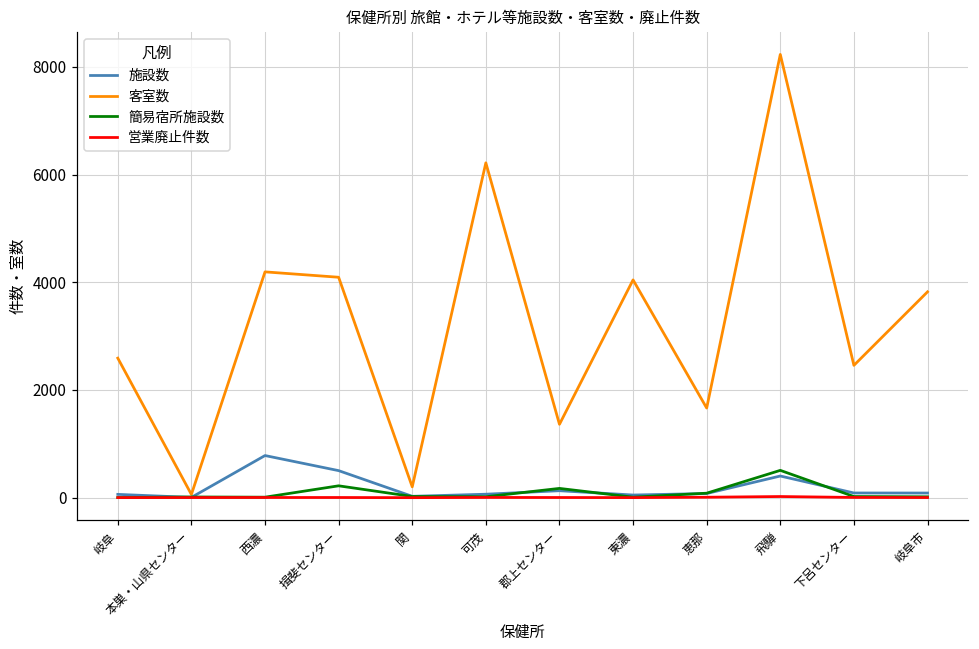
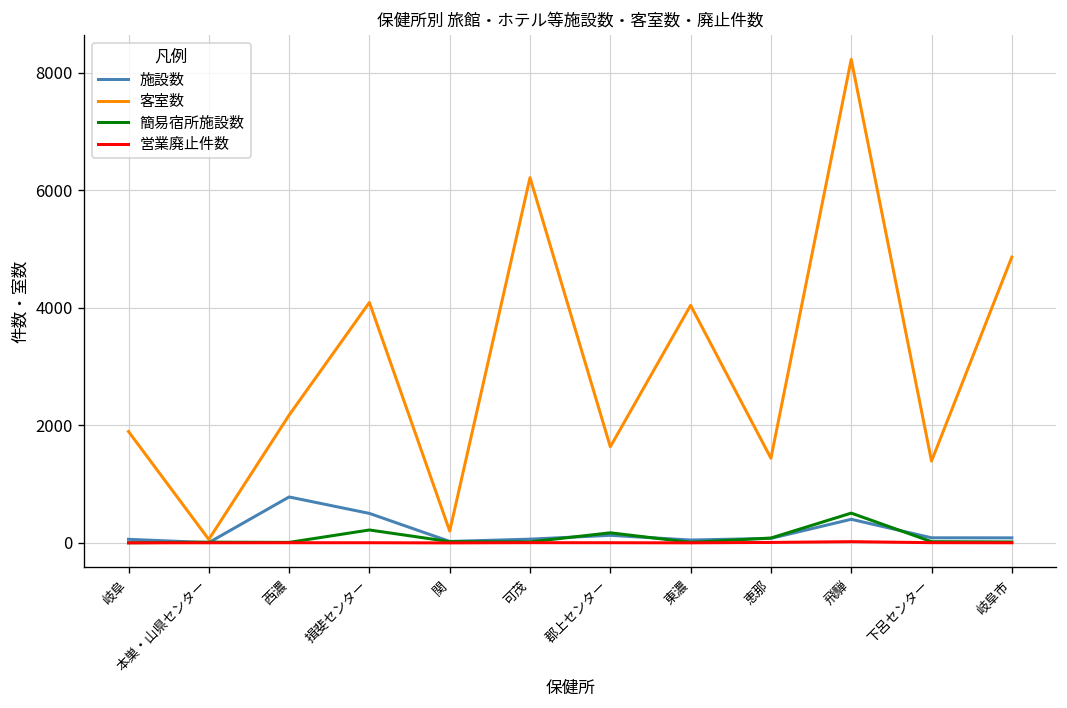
客室数, 岐阜: 2600 -> 1900
客室数, 西濃: 4200 -> 2200
客室数, 郡上センター: 1400 -> 1600
客室数, 恵那: 1700 -> 1400
客室数, 下呂センター: 2500 -> 1400
客室数, 岐阜市: 3800 -> 4900
